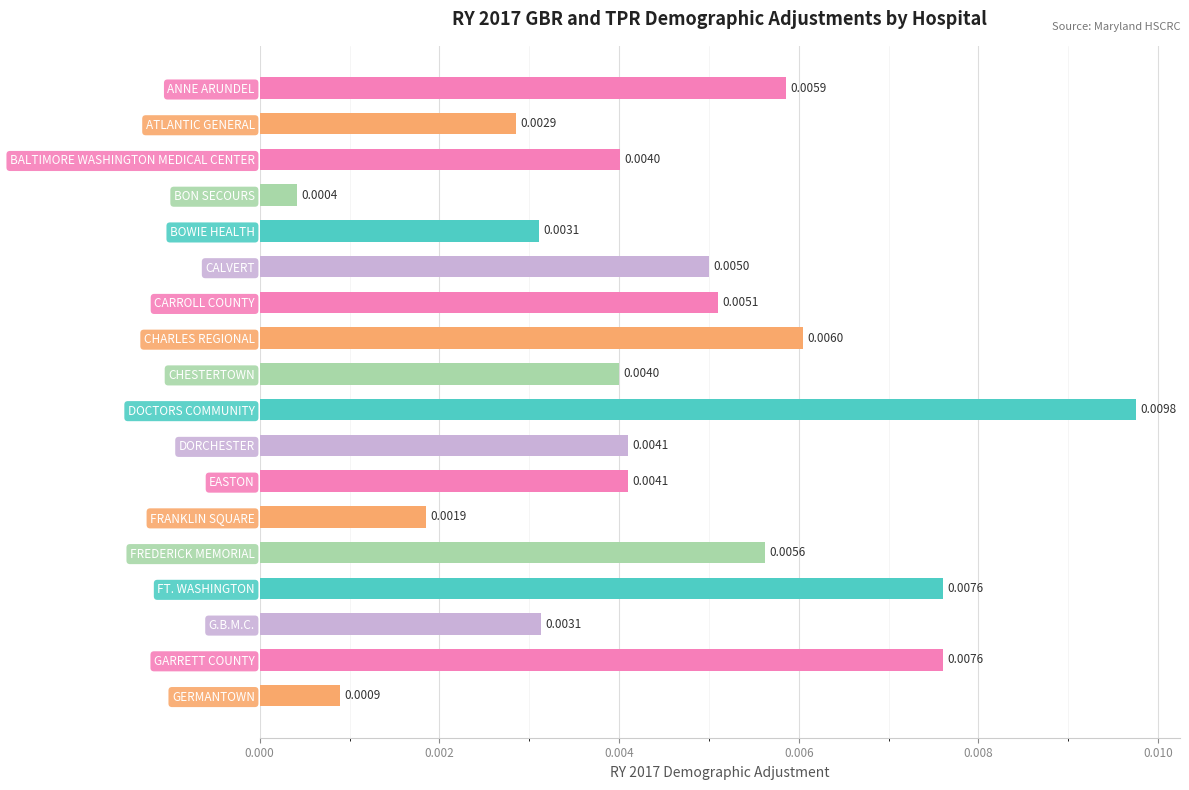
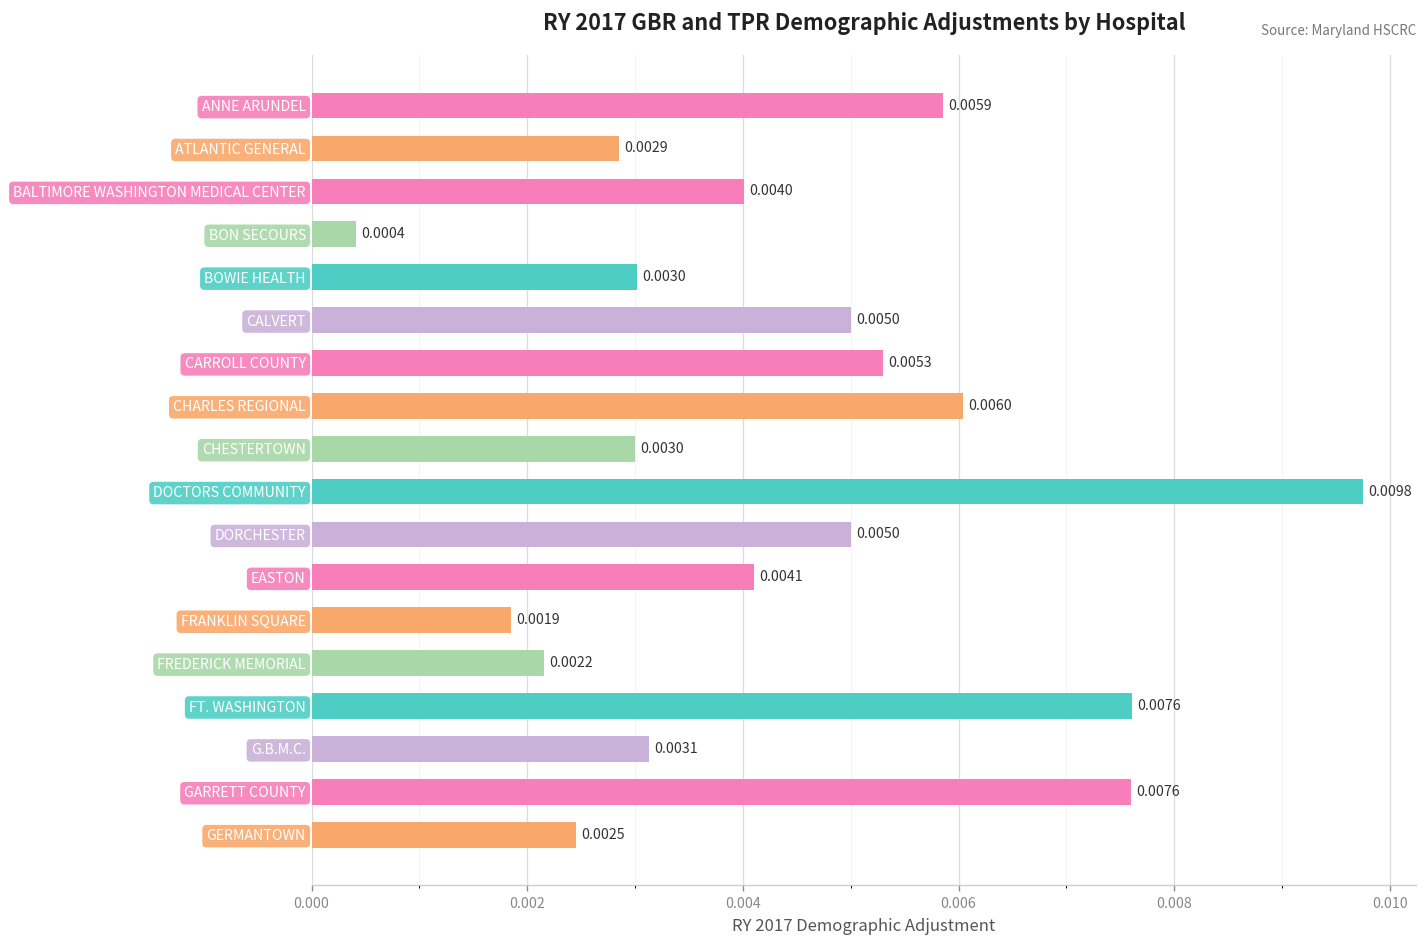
BOWIE HEALTH: 0.0031 -> 0.0030
CARROLL COUNTY: 0.0051 -> 0.0053
CHESTERTOWN: 0.0040 -> 0.0030
DORCHESTER: 0.0041 -> 0.0050
FREDERICK MEMORIAL: 0.0056 -> 0.0022
GERMANTOWN: 0.0009 -> 0.0025
